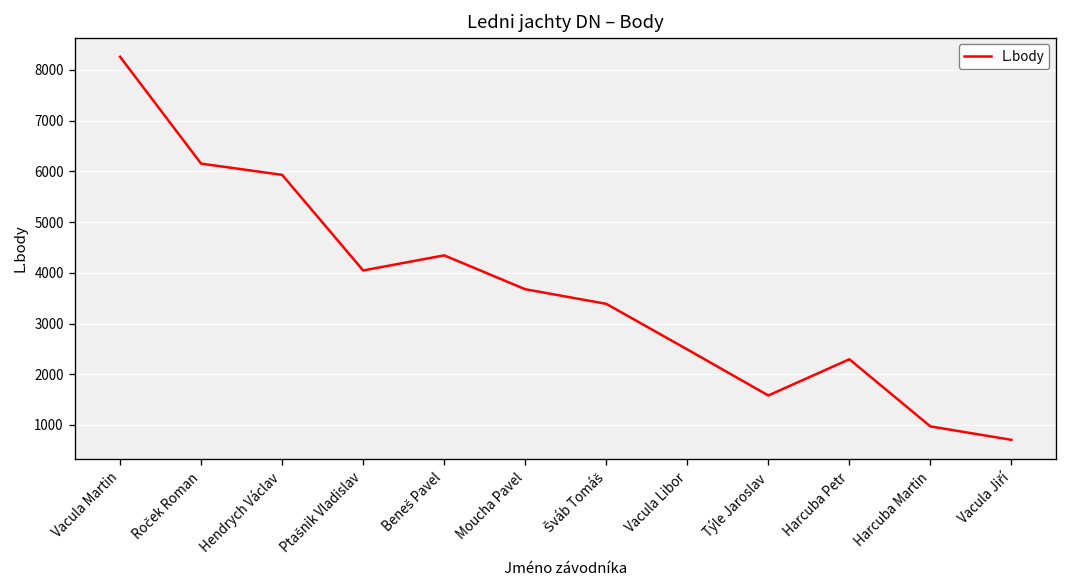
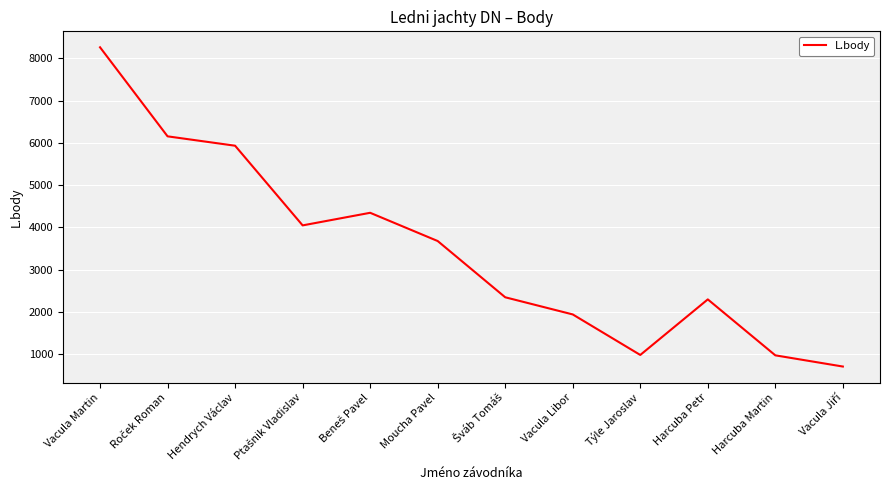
Šváb Tomáš: 3400 -> 2300
Vacula Libor: 2500 -> 1900
Týle Jaroslav: 1600 -> 1000
